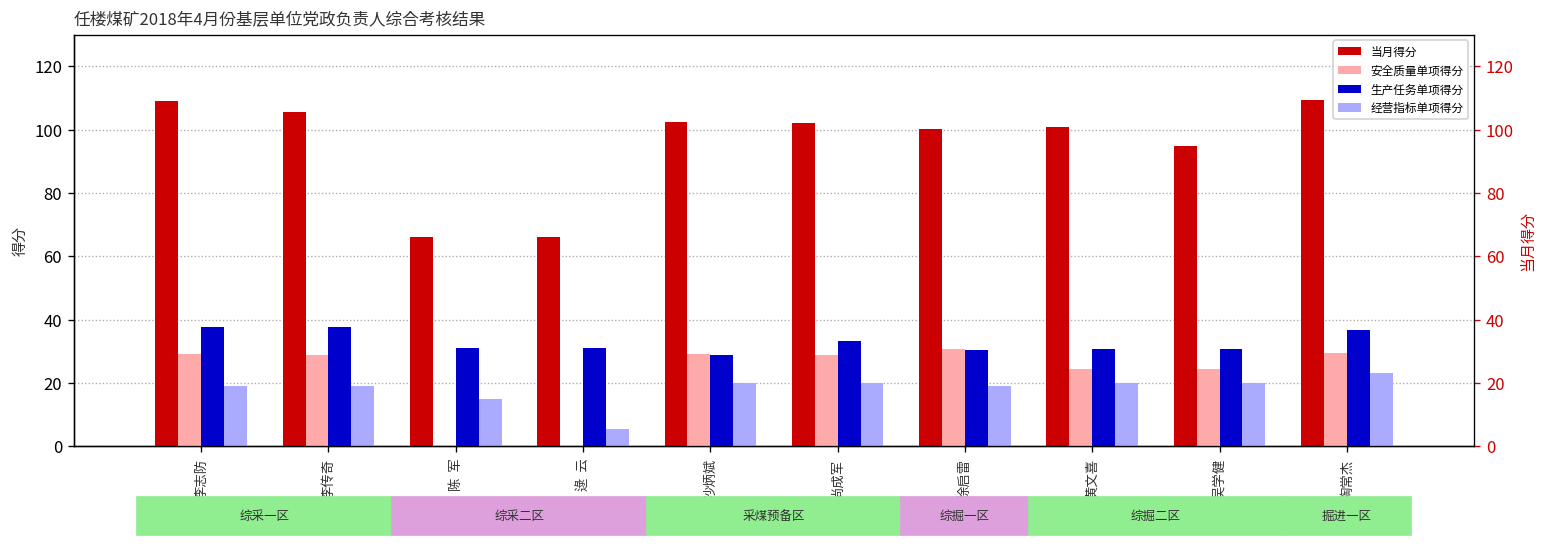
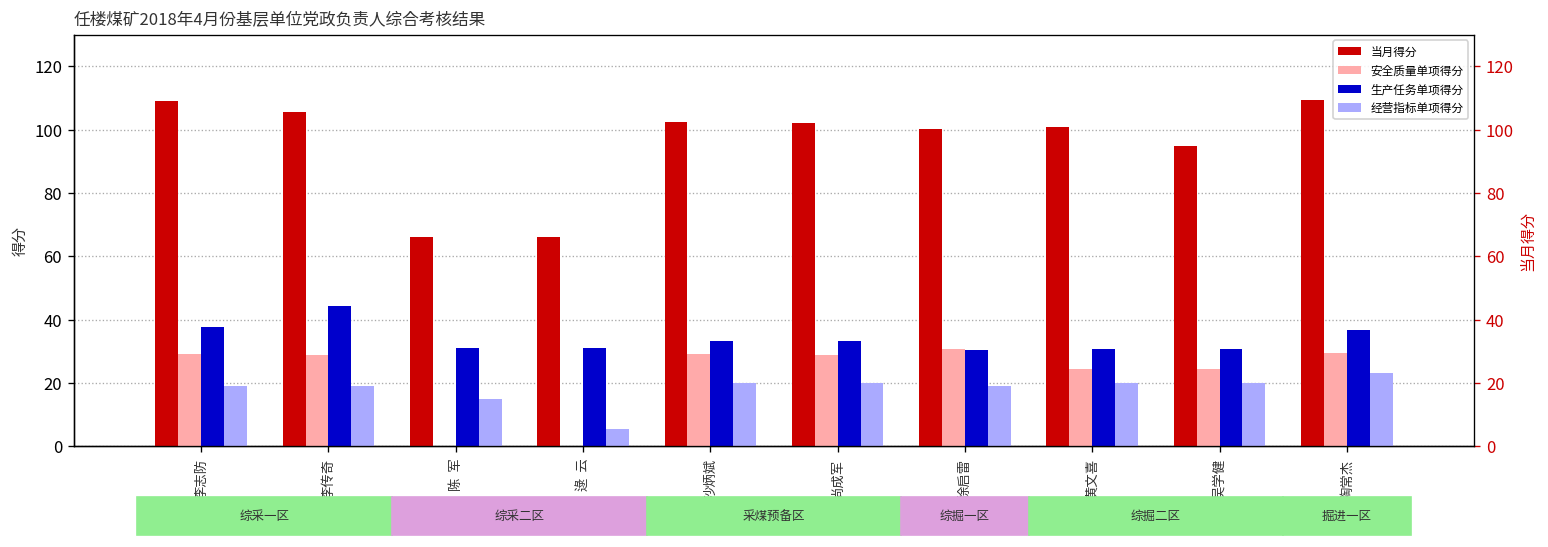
生产任务单项得分, 李传奇: 38 -> 44
生产任务单项得分, 沙炳斌: 29 -> 33
